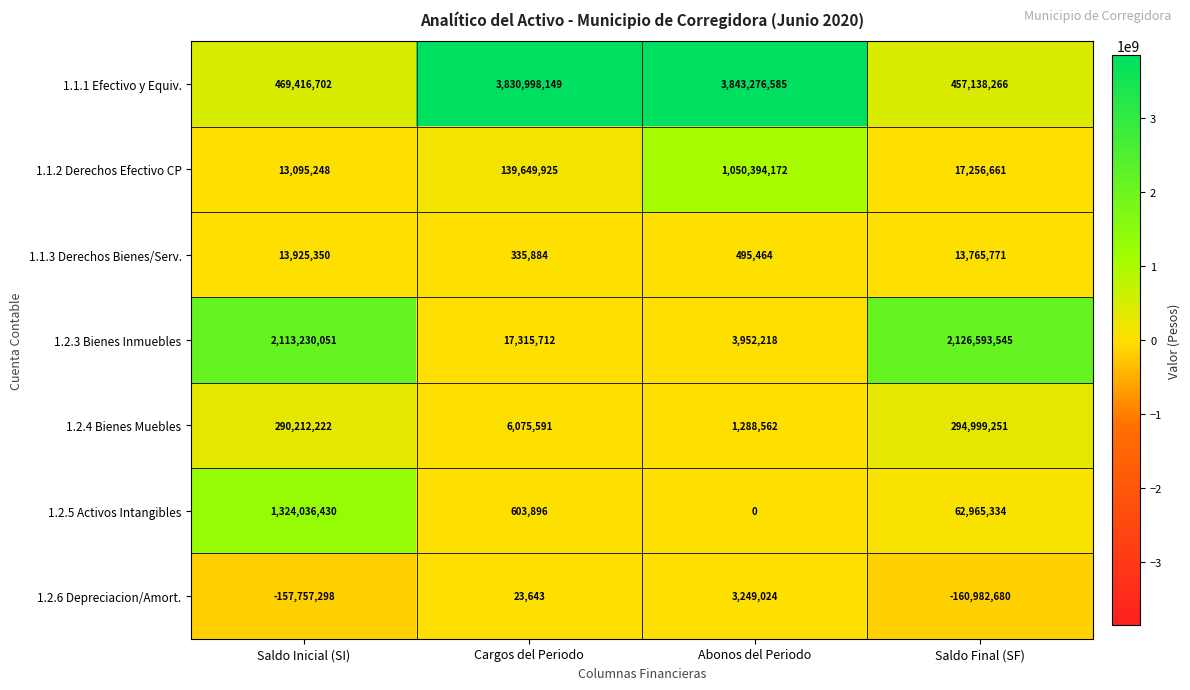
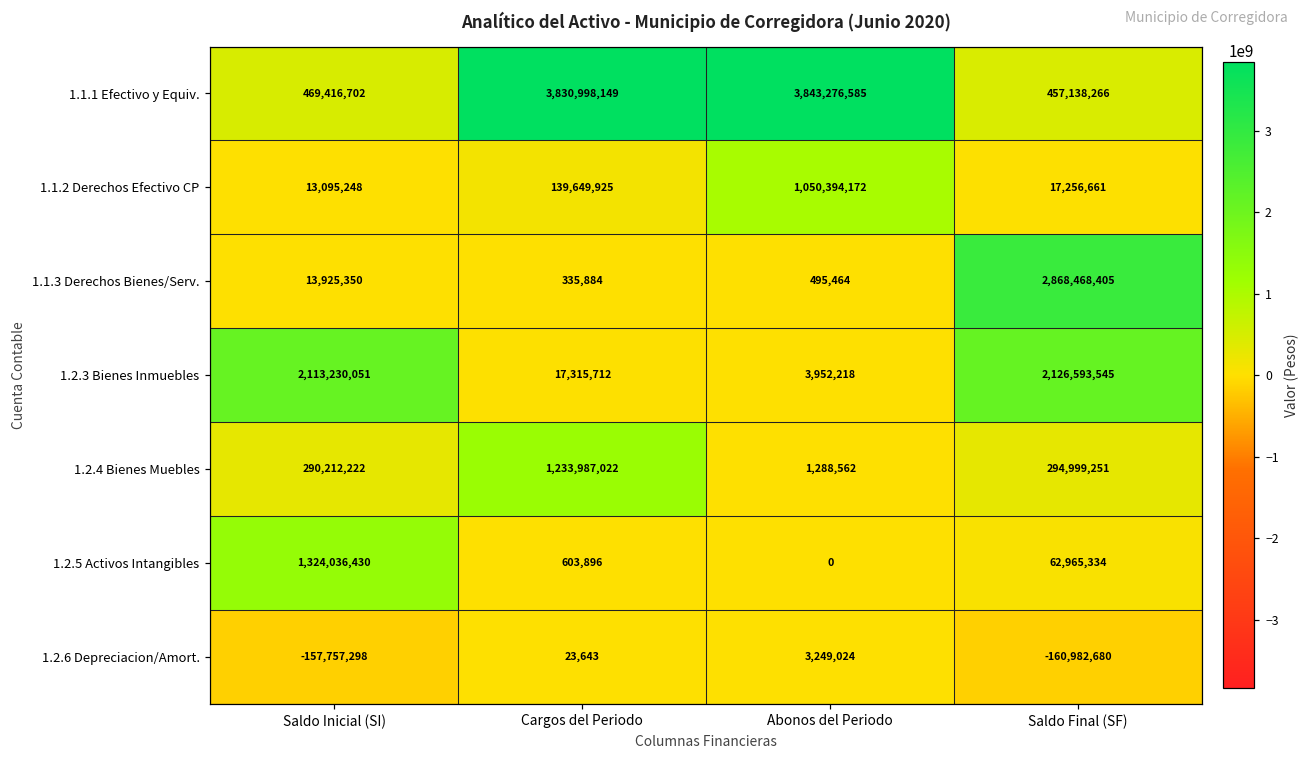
1.1.3 Derechos Bienes/Serv., Saldo Final (SF): 13,765,771 -> 2,868,468,405
1.2.4 Bienes Muebles, Cargos del Periodo: 6,075,591 -> 1,233,987,022
